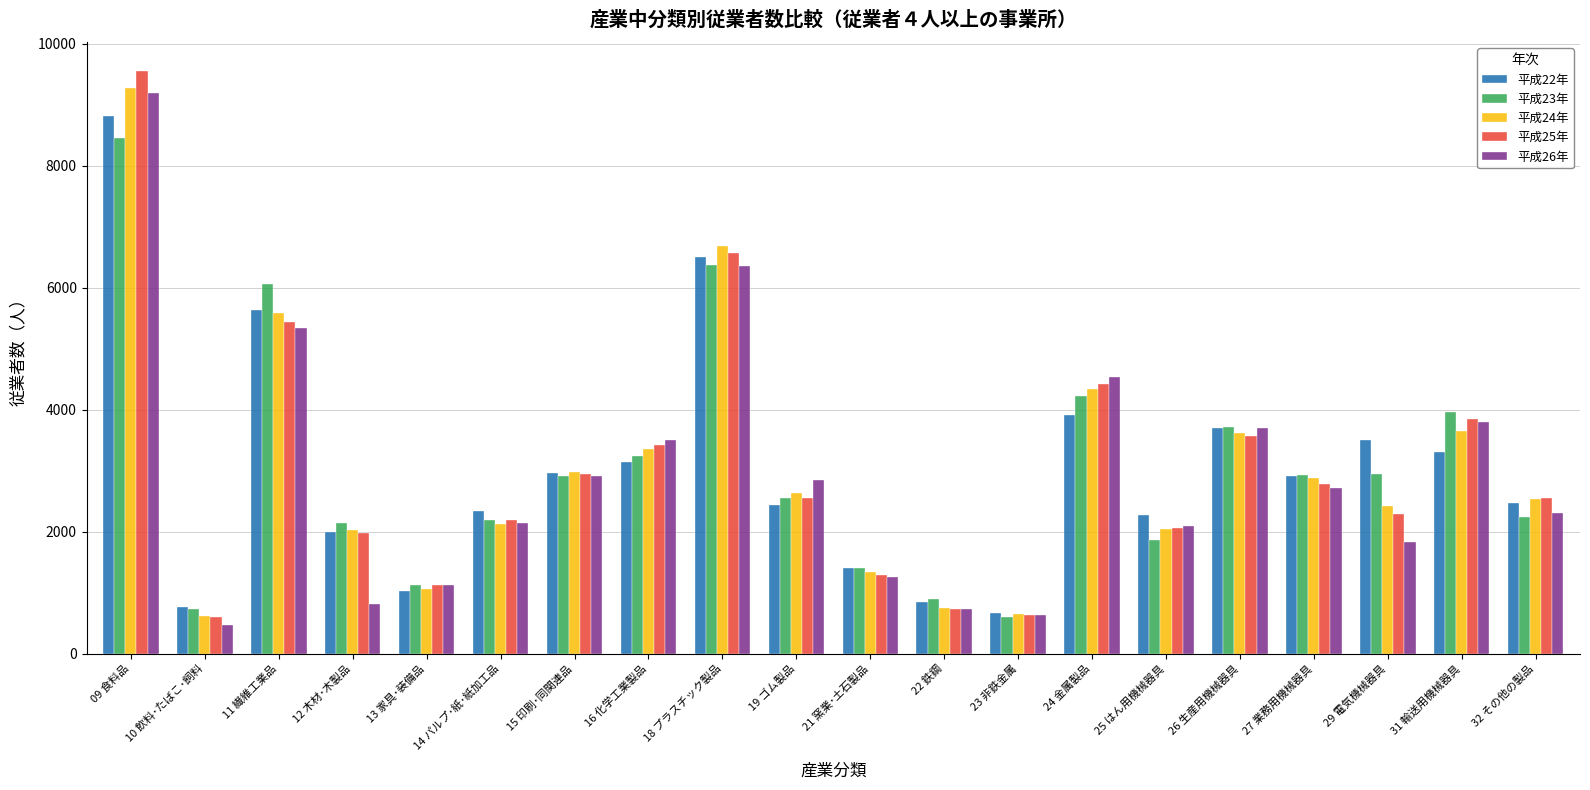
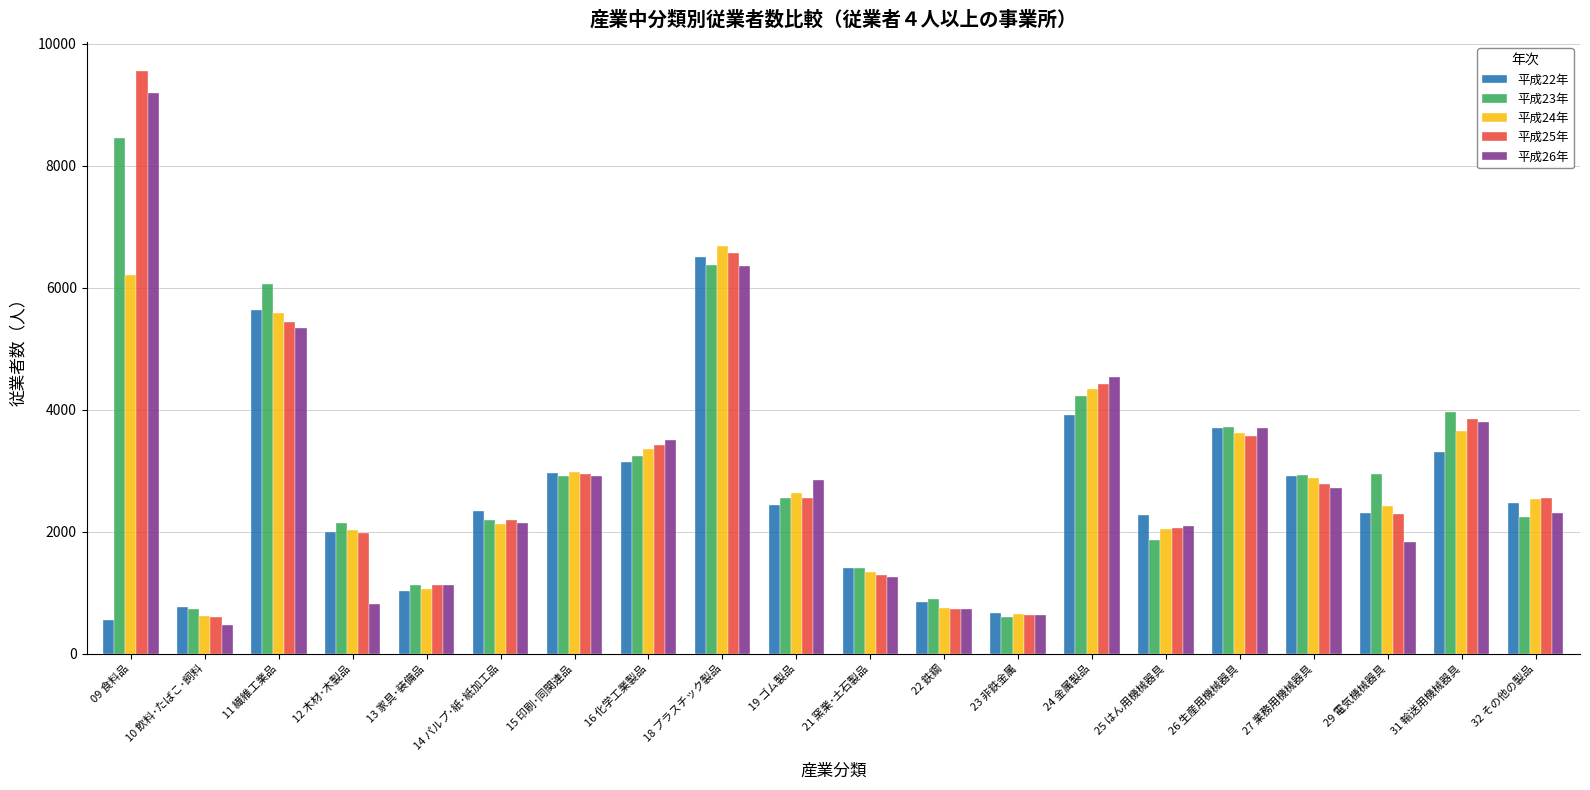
平成22年, 09 食料品: 8800 -> 500
平成24年, 09 食料品: 9300 -> 6200
平成22年, 29 電気機械器具: 3500 -> 2300
